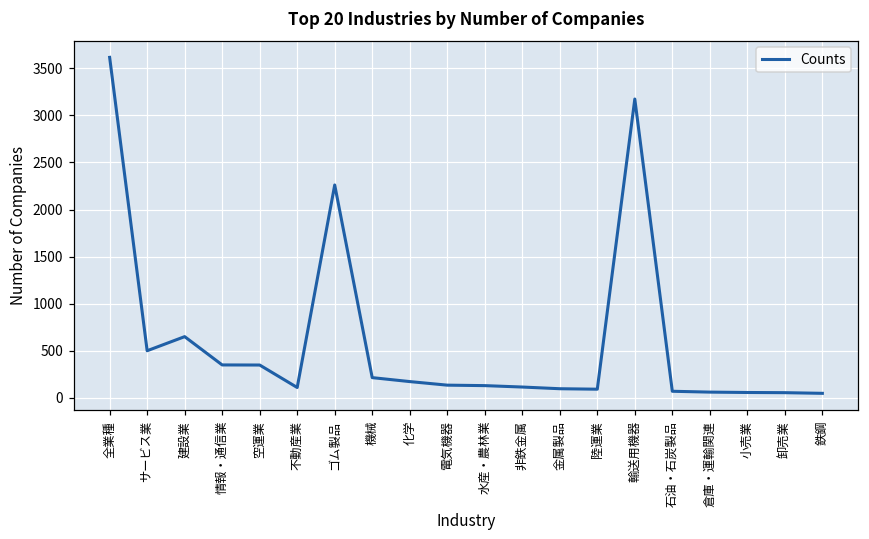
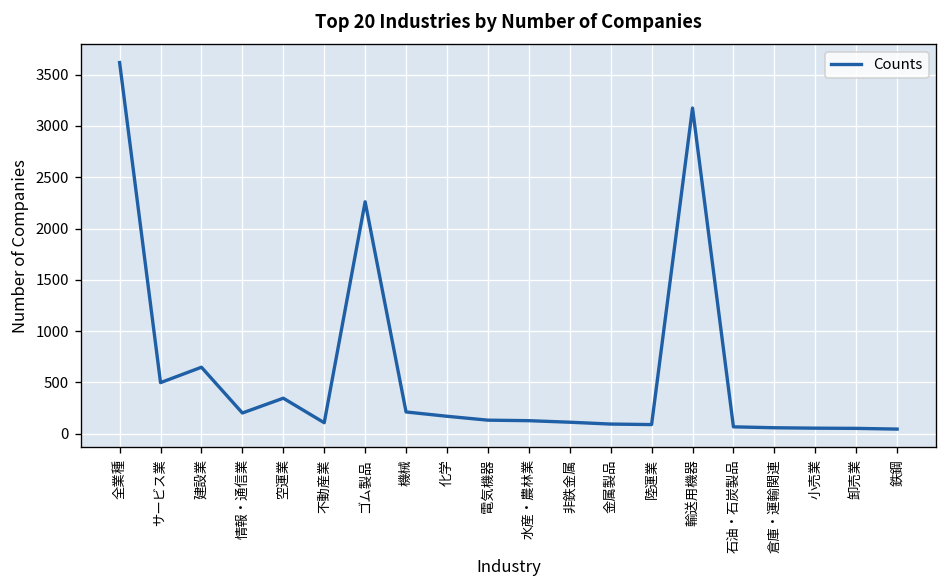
情報・通信業: 300 -> 200
